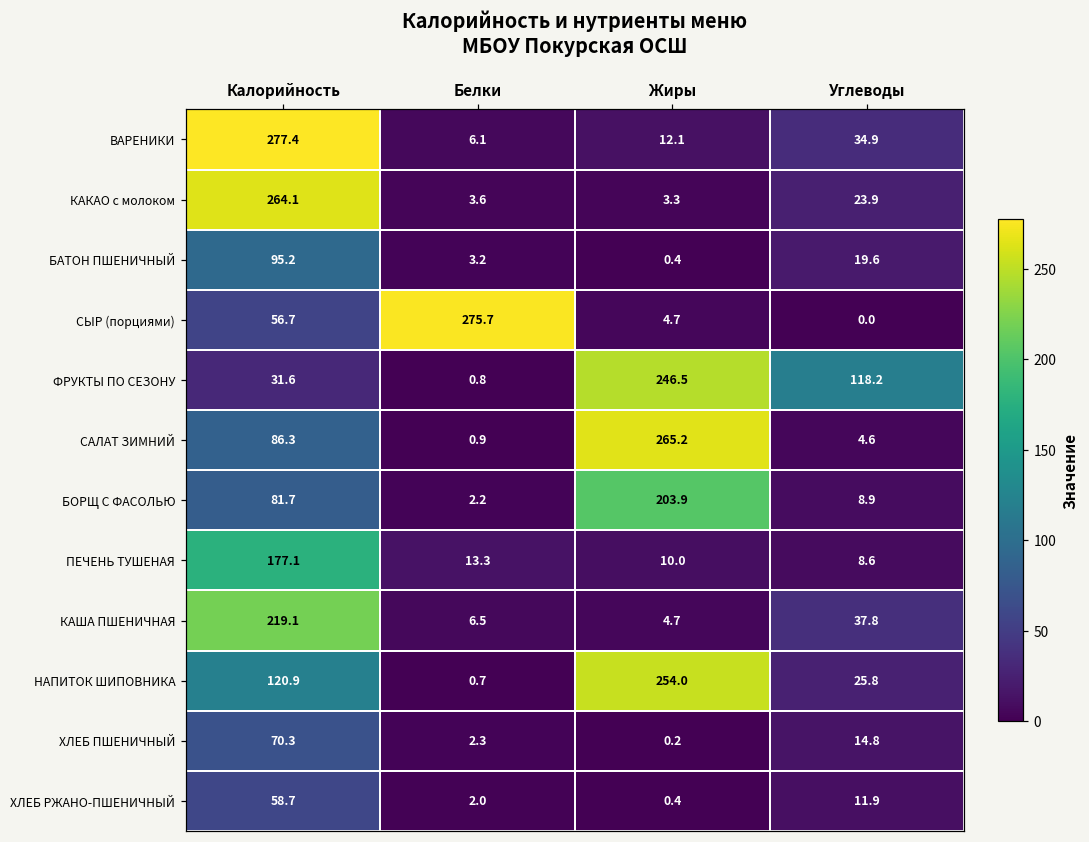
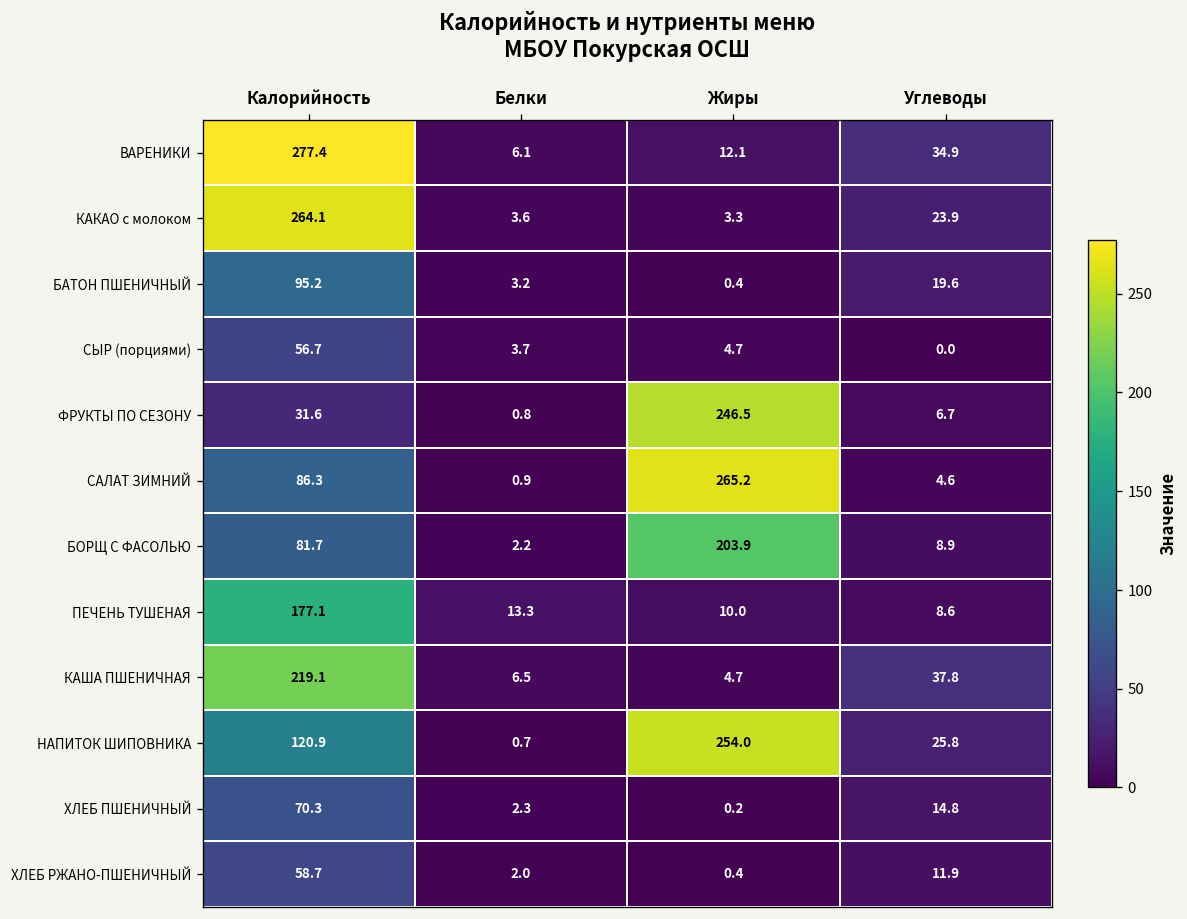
СЫР (порциями), Белки: 275.7 -> 3.7
ФРУКТЫ ПО СЕЗОНУ, Углеводы: 118.2 -> 6.7
